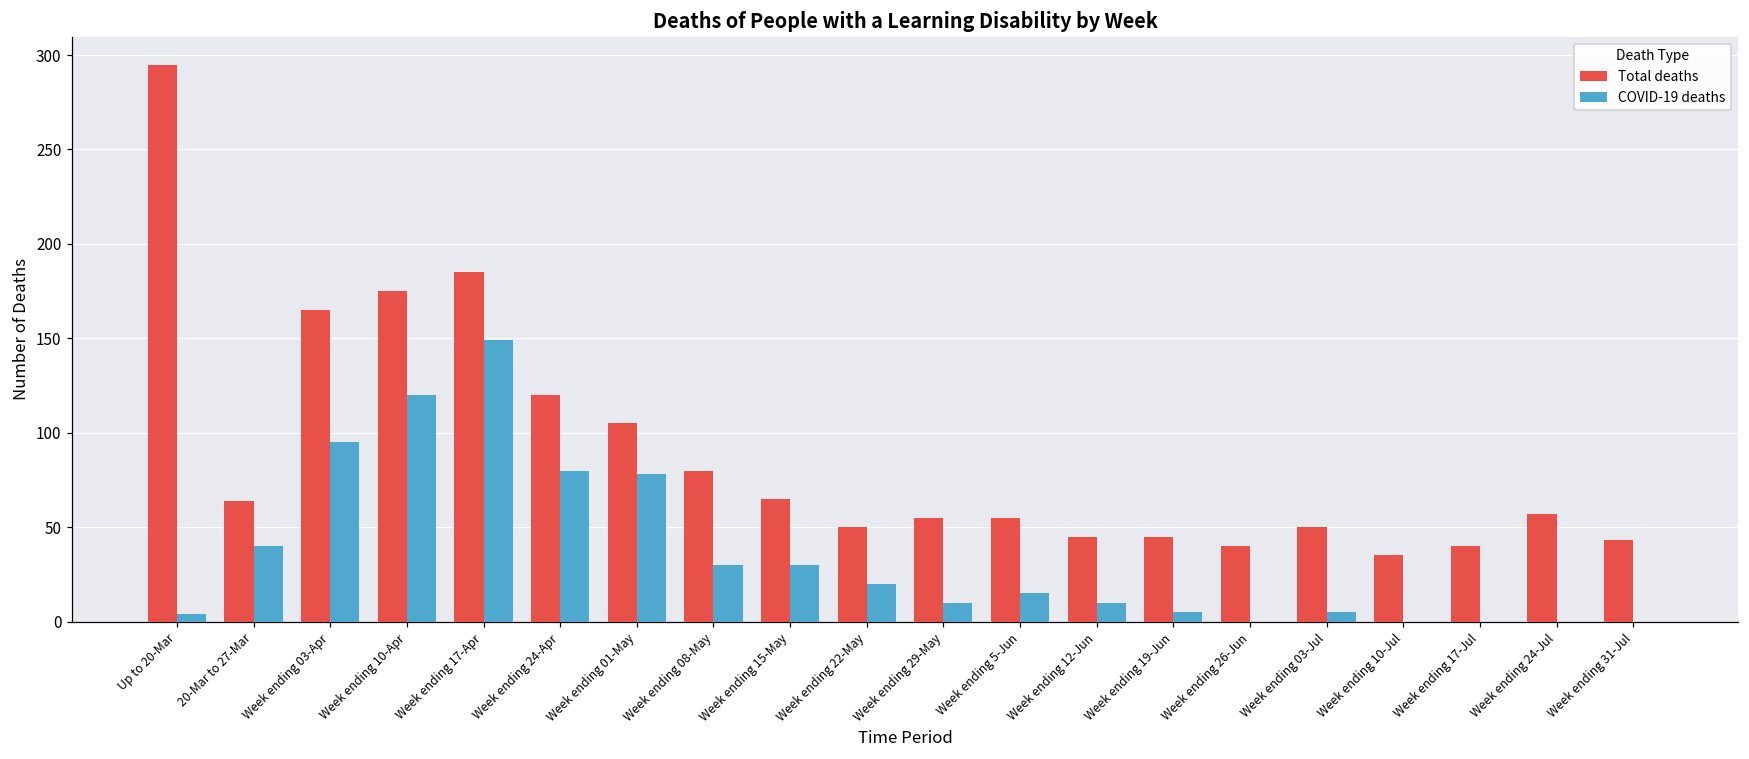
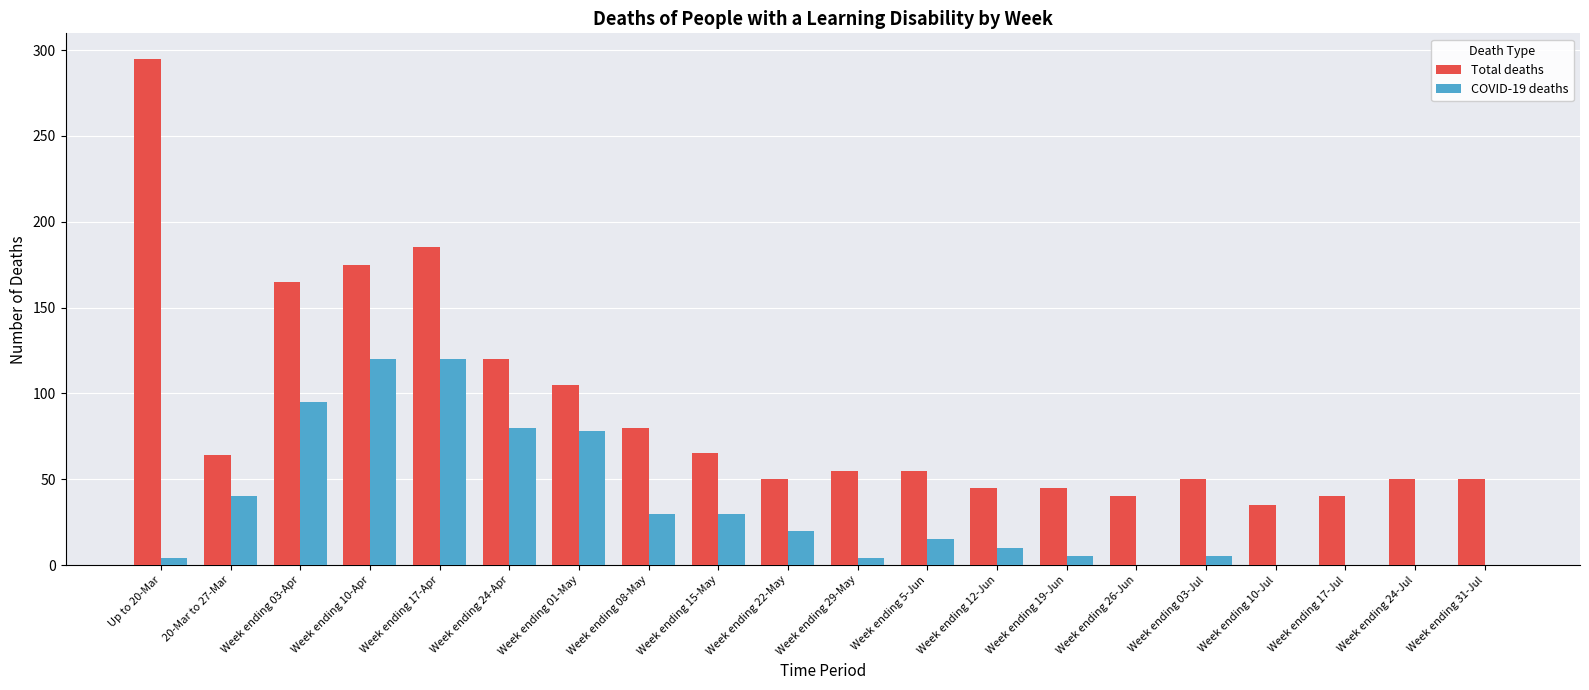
COVID-19 deaths, Week ending 17-Apr: 149 -> 120
COVID-19 deaths, Week ending 29-May: 10 -> 4
Total deaths, Week ending 24-Jul: 57 -> 50
Total deaths, Week ending 31-Jul: 43 -> 50
